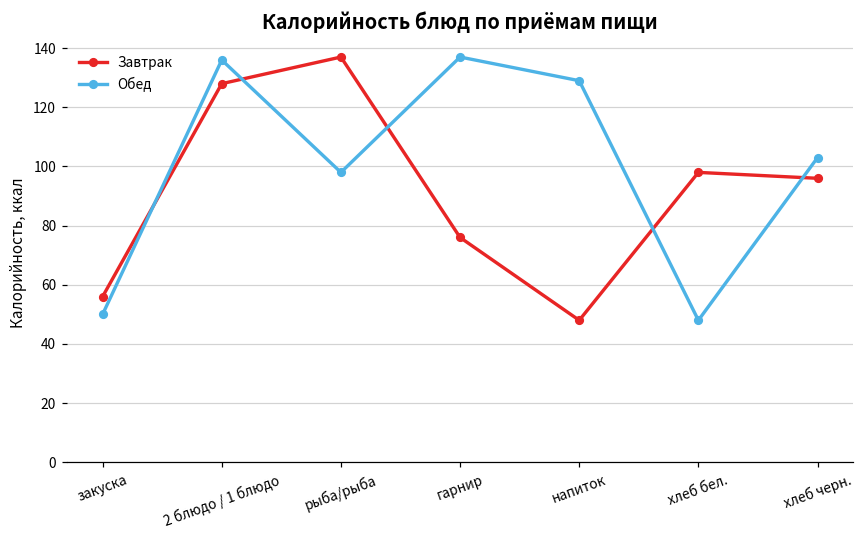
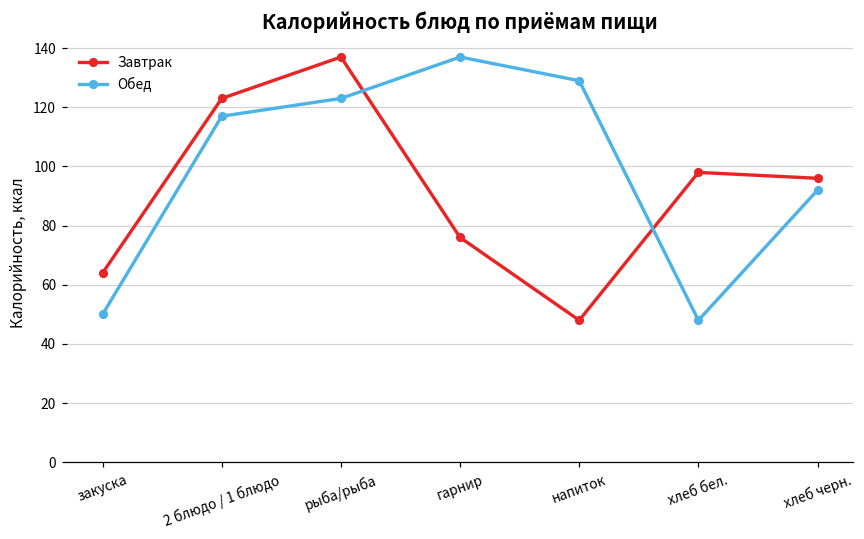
Завтрак, закуска: 56 -> 64
Завтрак, 2 блюдо / 1 блюдо: 128 -> 123
Обед, 2 блюдо / 1 блюдо: 136 -> 117
Обед, рыба/рыба: 98 -> 123
Обед, хлеб черн.: 103 -> 92
